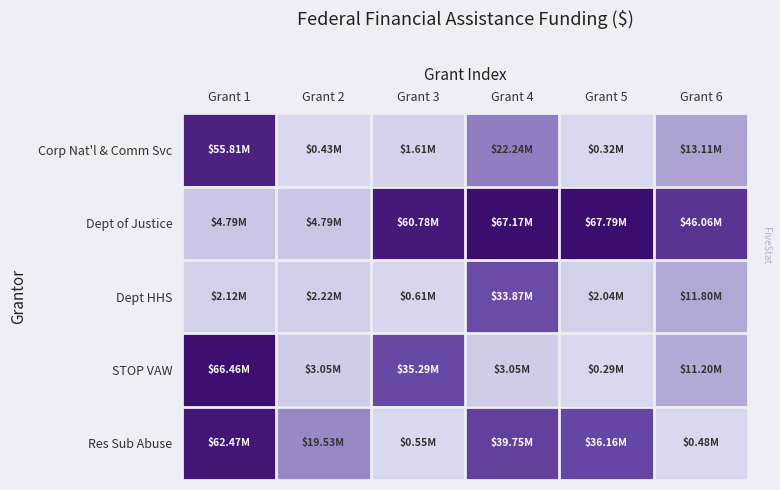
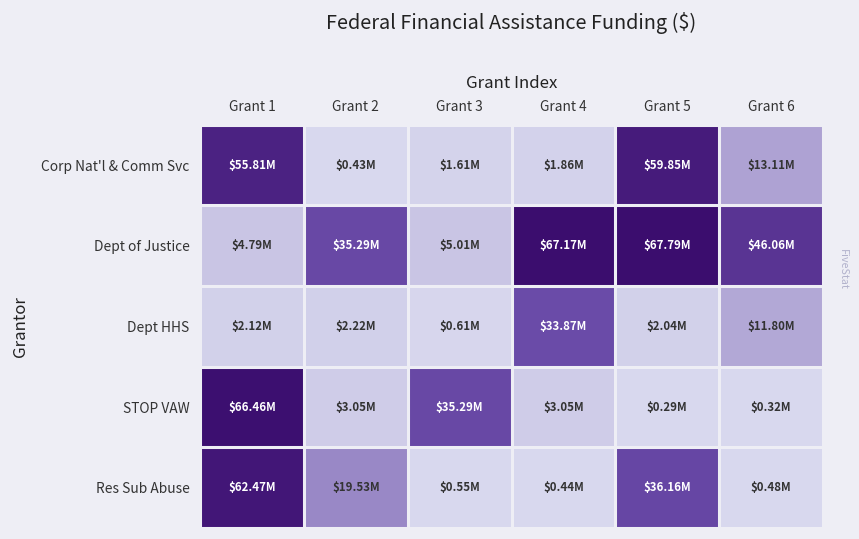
Corp Nat'l & Comm Svc, Grant 4: $22.24M -> $1.86M
Corp Nat'l & Comm Svc, Grant 5: $0.32M -> $59.85M
Dept of Justice, Grant 2: $4.79M -> $35.29M
Dept of Justice, Grant 3: $60.78M -> $5.01M
STOP VAW, Grant 6: $11.20M -> $0.32M
Res Sub Abuse, Grant 4: $39.75M -> $0.44M
